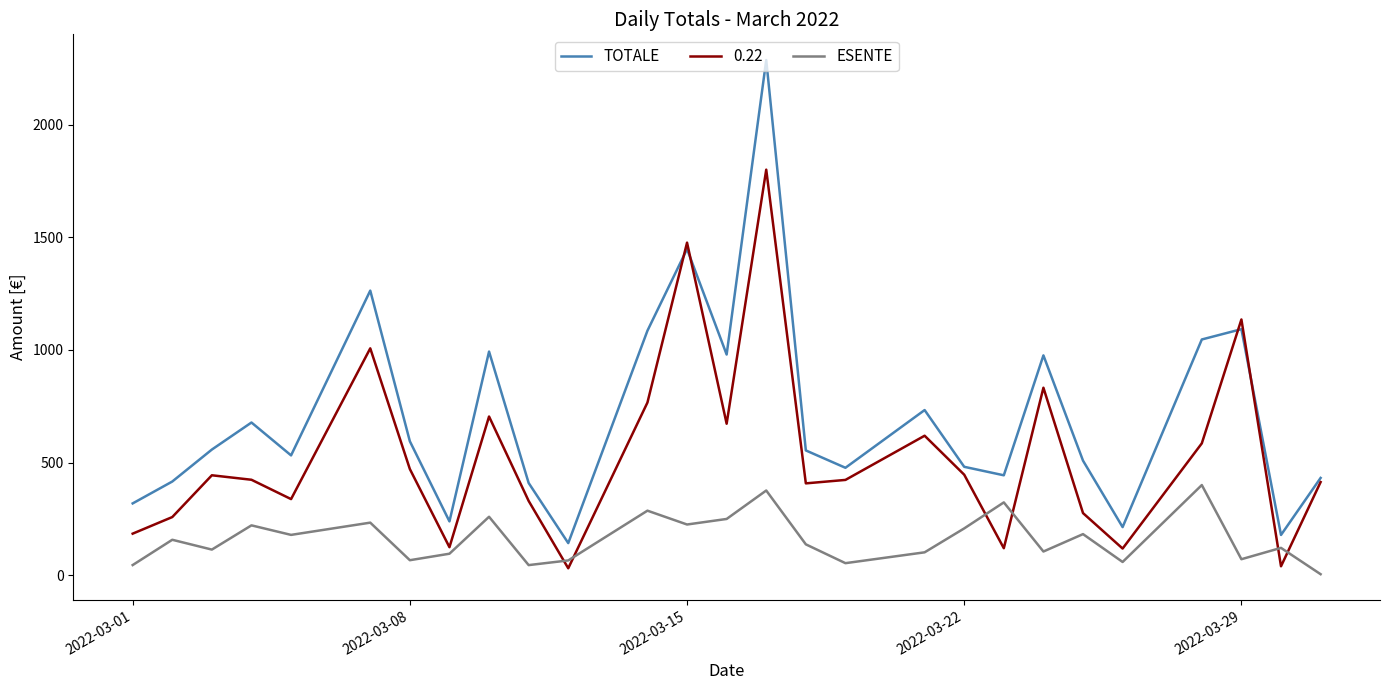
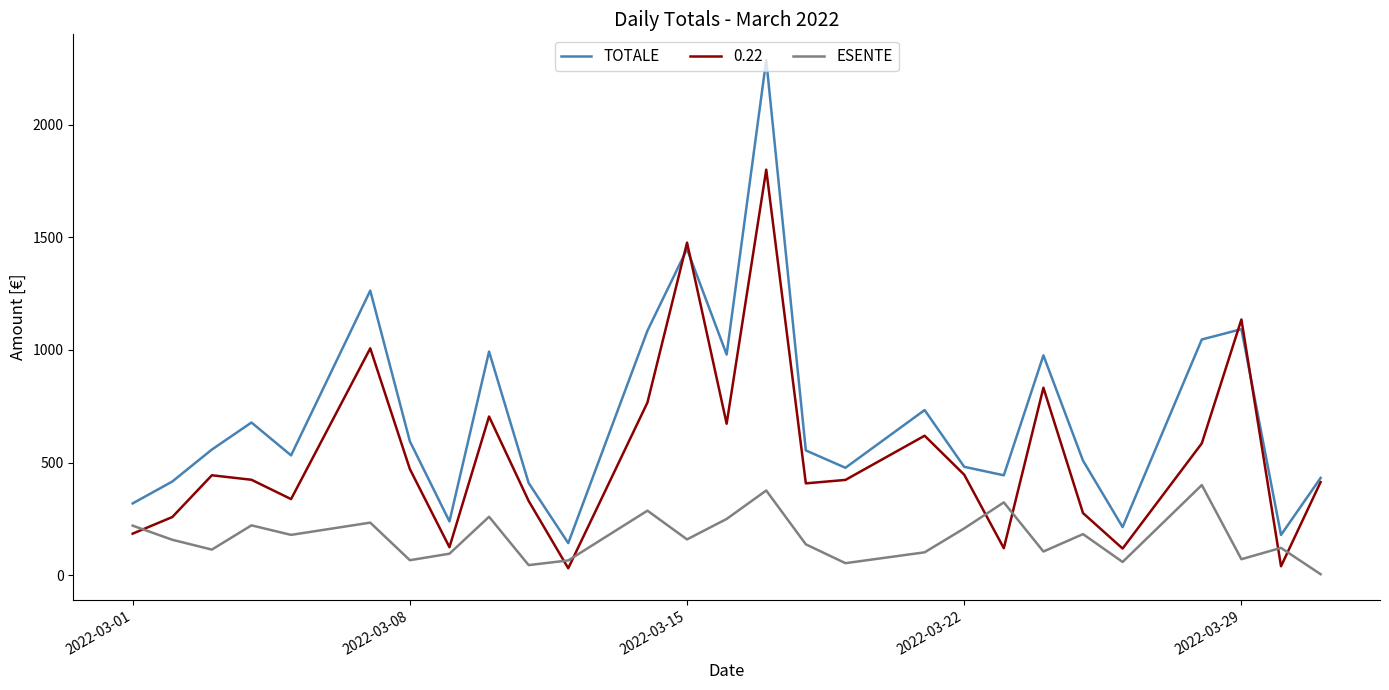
ESENTE, 2022-03-01: 50 -> 220
ESENTE, 2022-03-15: 230 -> 160
